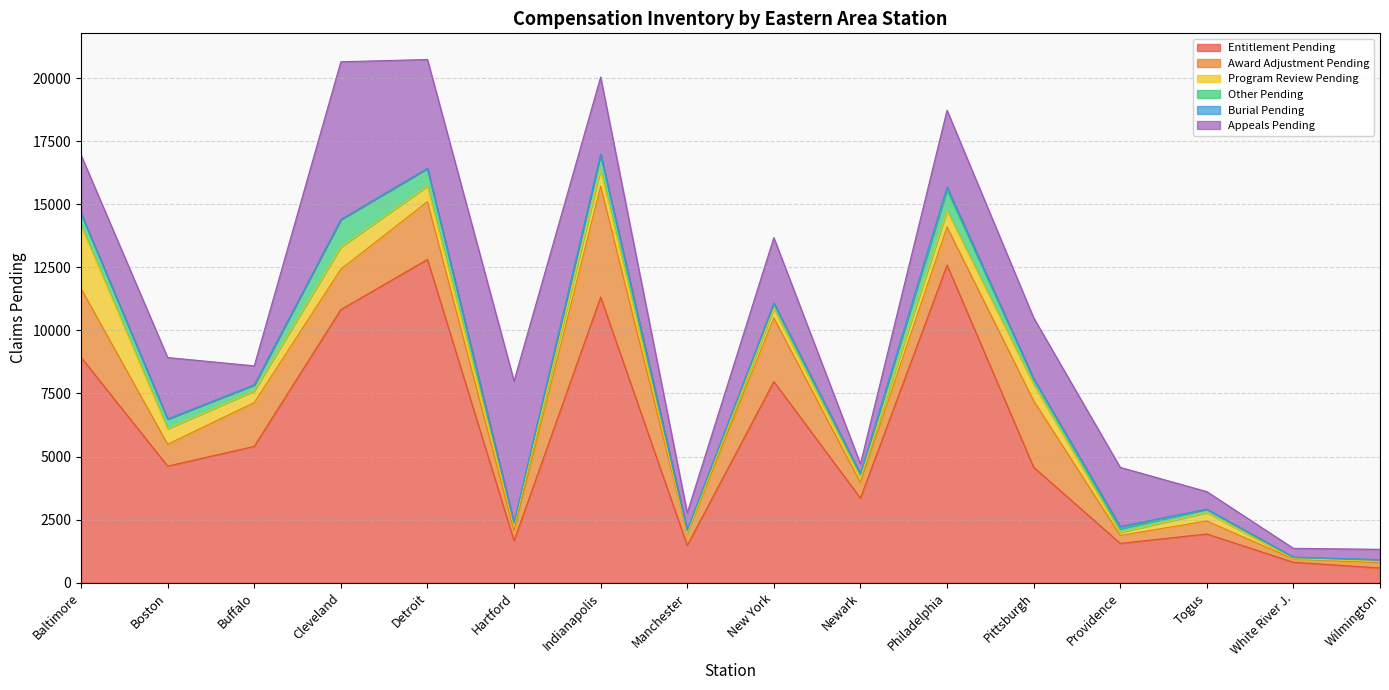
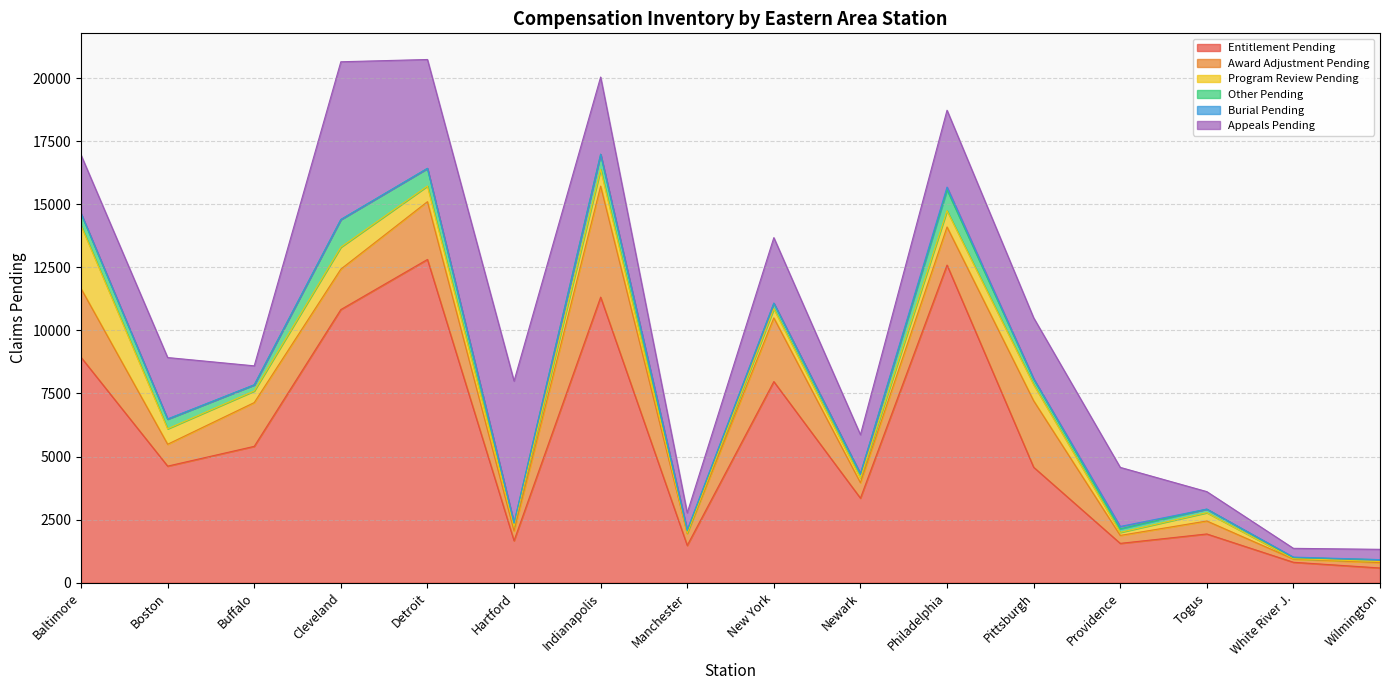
Appeals Pending, Newark: 400 -> 1500
